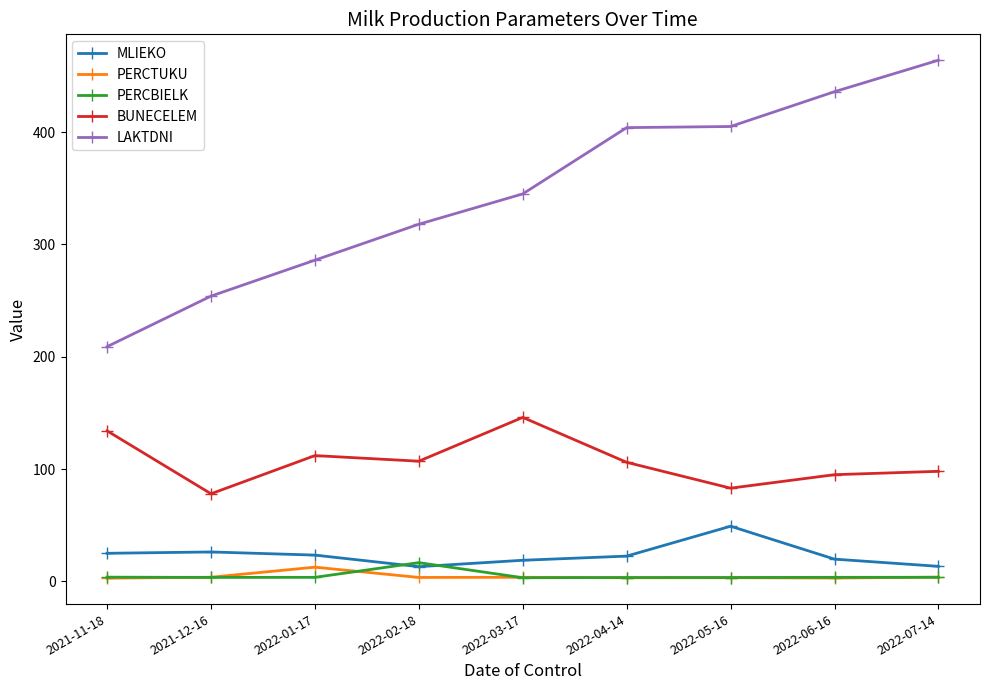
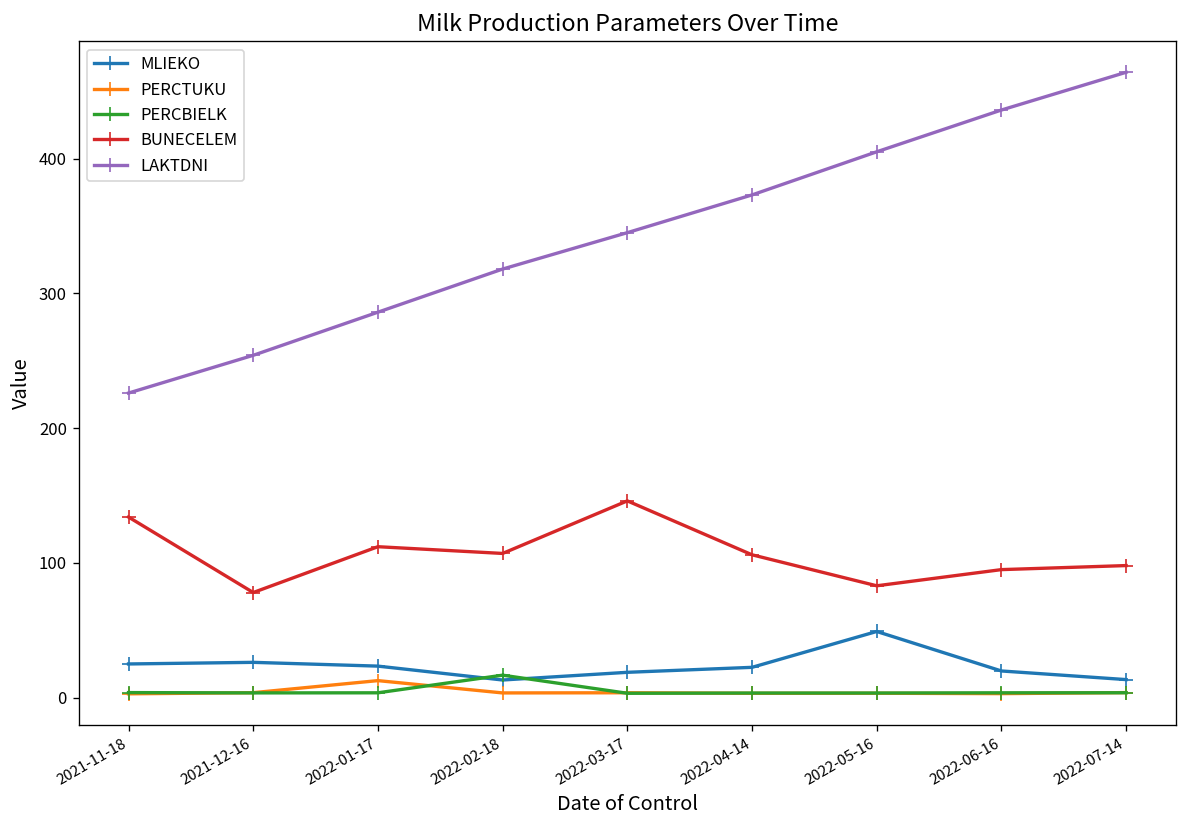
LAKTDNI, 2021-11-18: 209 -> 226
LAKTDNI, 2022-04-14: 404 -> 373
